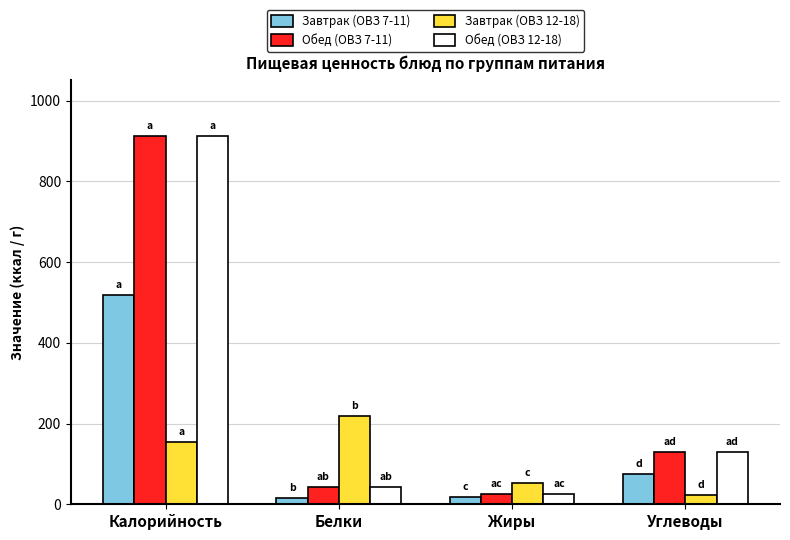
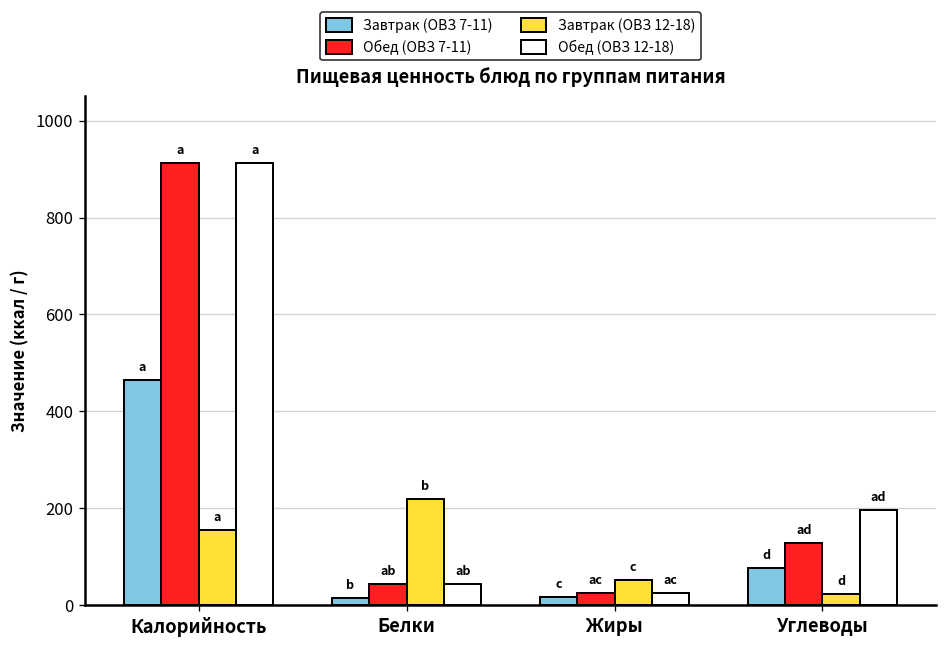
Завтрак (ОВЗ 7-11), Калорийность: 520 -> 460
Обед (ОВЗ 12-18), Углеводы: 130 -> 200
